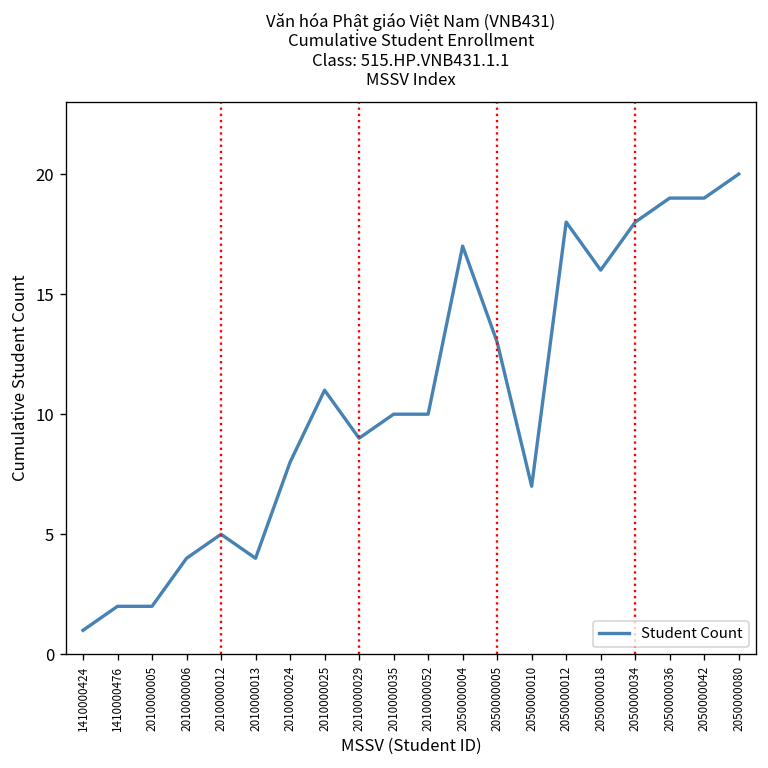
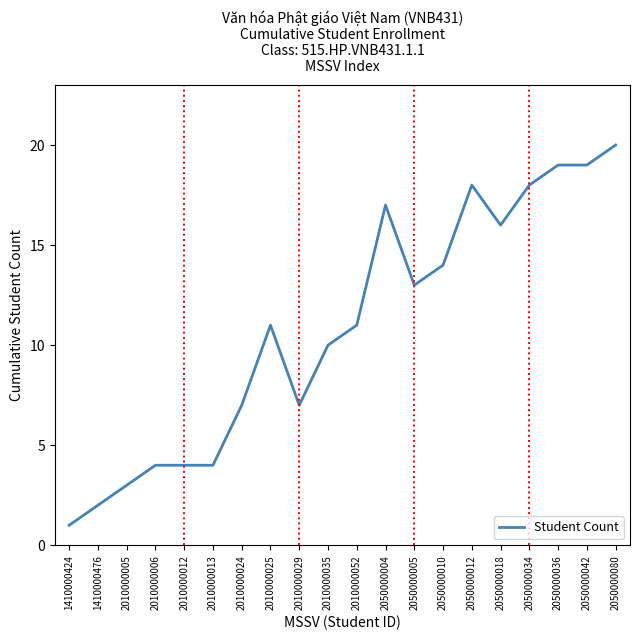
2010000005: 2 -> 3
2010000012: 5 -> 4
2010000024: 8 -> 7
2010000029: 9 -> 7
2010000052: 10 -> 11
2050000010: 7 -> 14
